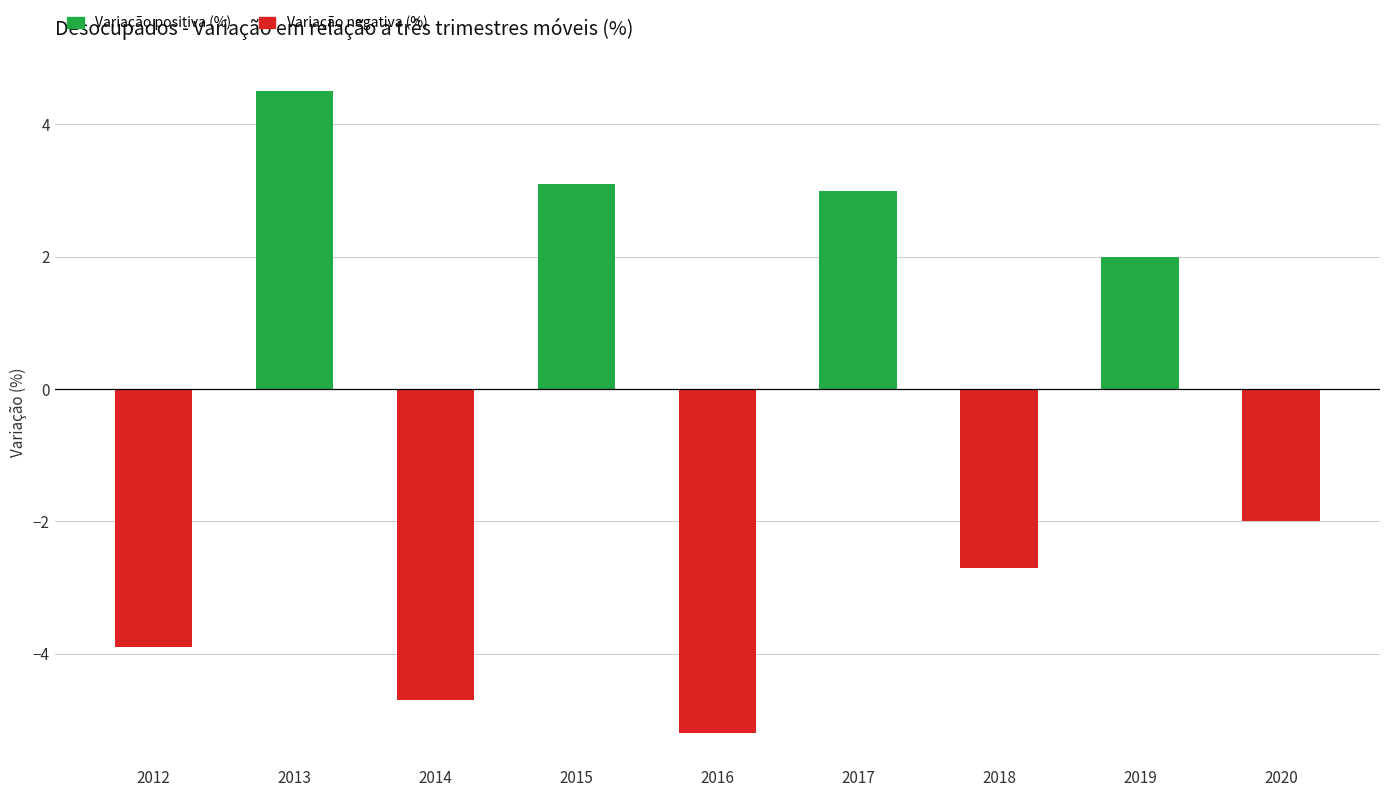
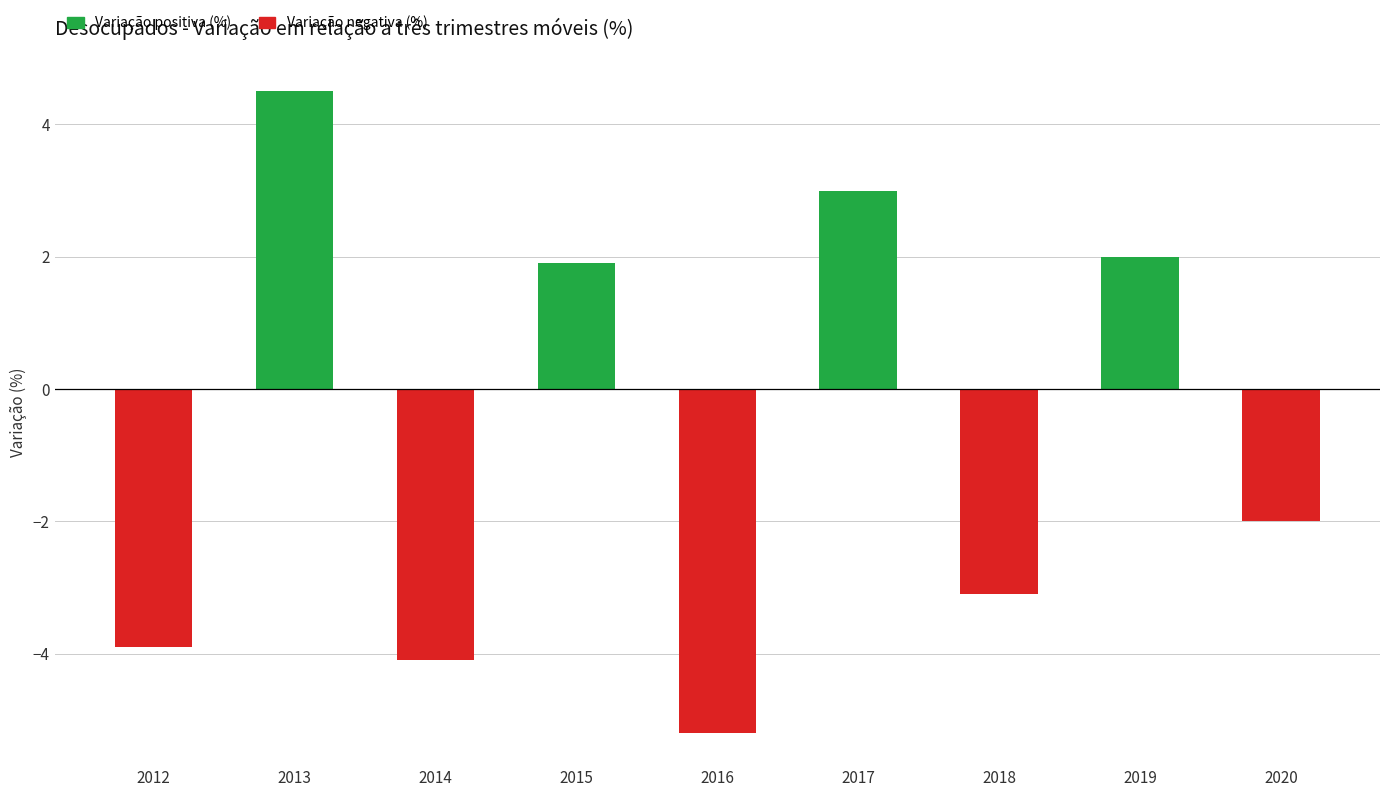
Variação negativa (%), 2014: -4.7 -> -4.1
Variação positiva (%), 2015: 3.1 -> 1.9
Variação negativa (%), 2018: -2.7 -> -3.1
